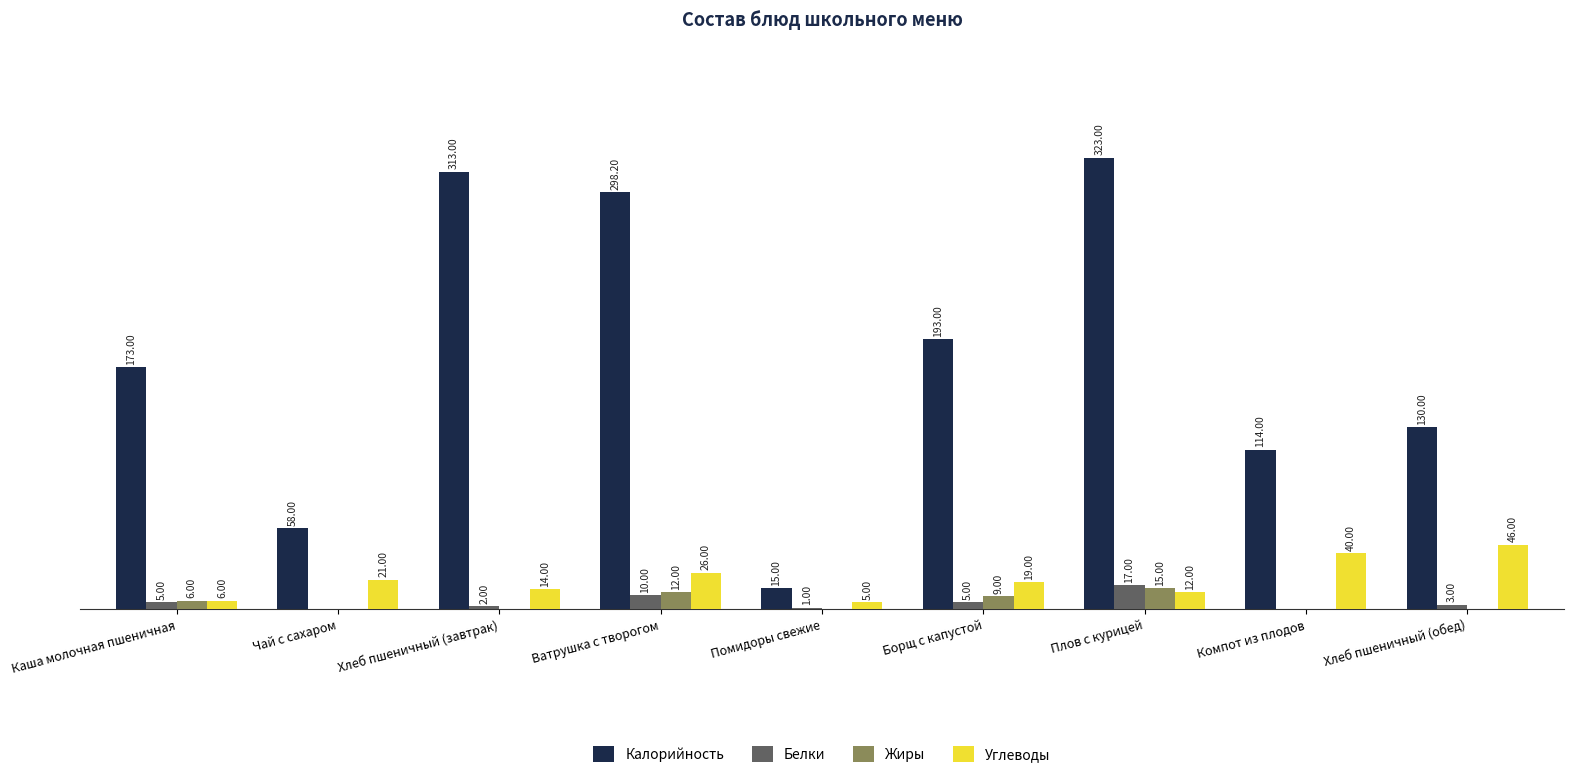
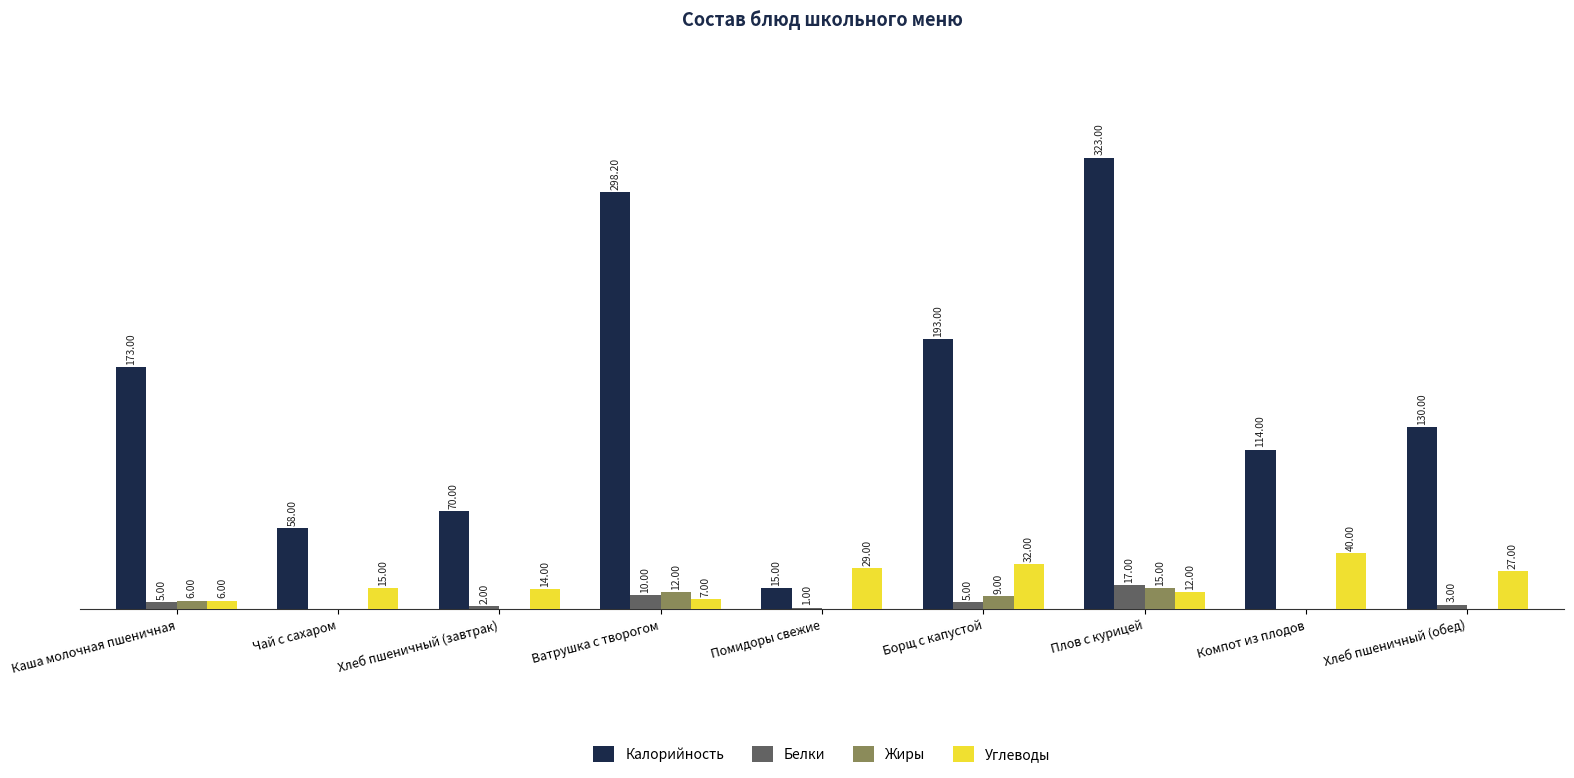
Углеводы, Чай с сахаром: 21.00 -> 15.00
Калорийность, Хлеб пшеничный (завтрак): 313.00 -> 70.00
Углеводы, Ватрушка с творогом: 26.00 -> 7.00
Углеводы, Помидоры свежие: 5.00 -> 29.00
Углеводы, Борщ с капустой: 19.00 -> 32.00
Углеводы, Хлеб пшеничный (обед): 46.00 -> 27.00
